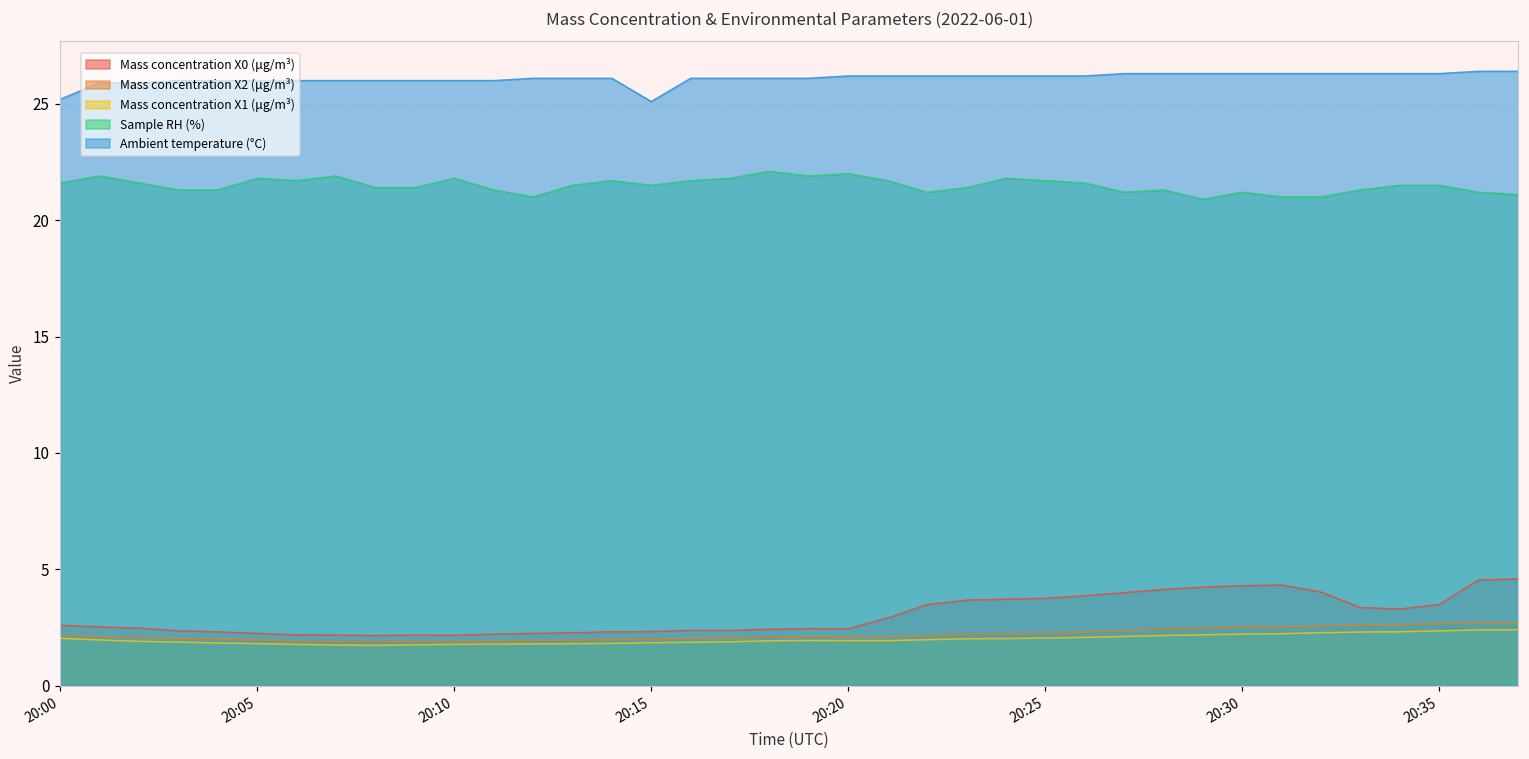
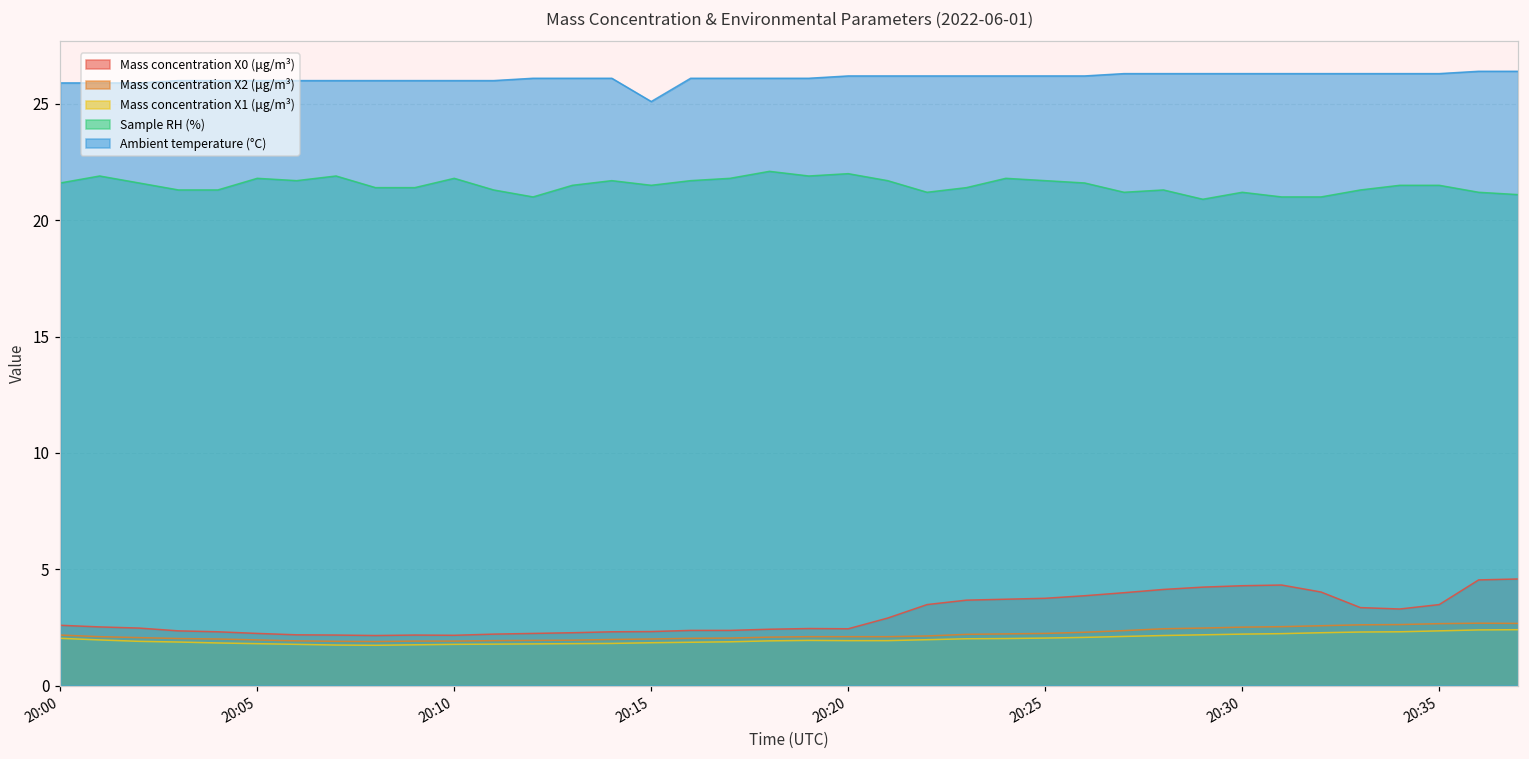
Ambient temperature (°C), 20:00: 25.2 -> 25.9
